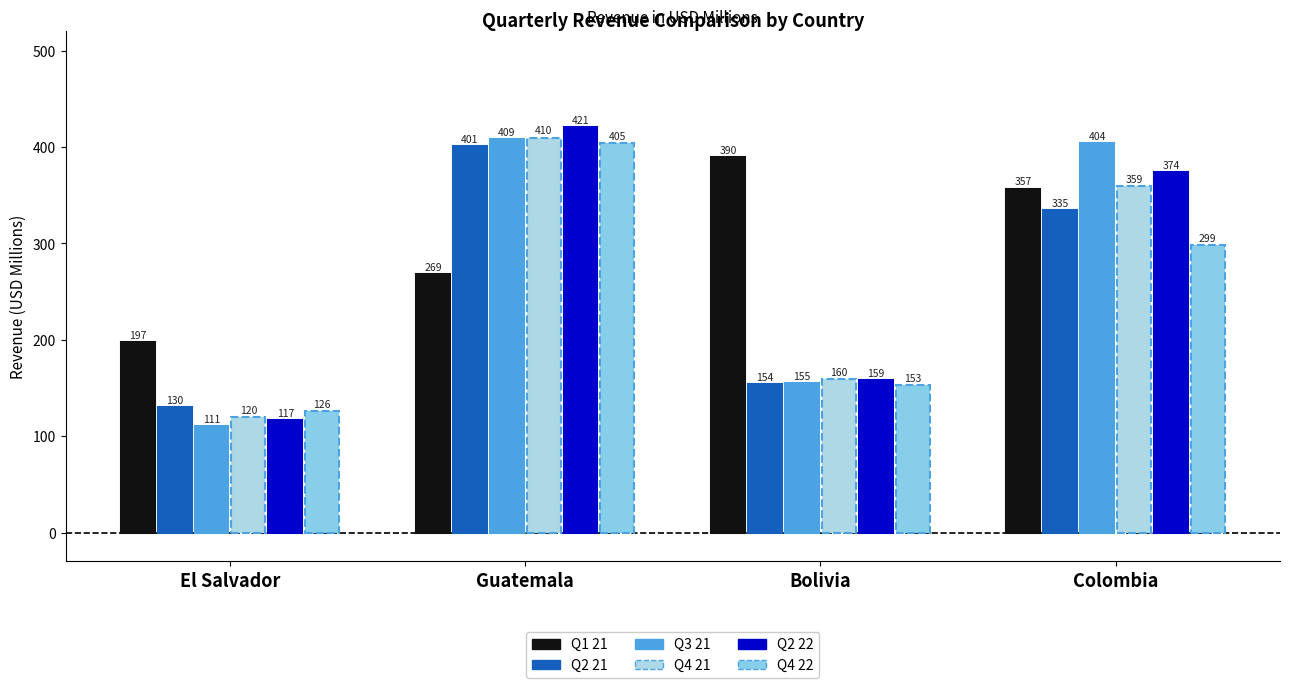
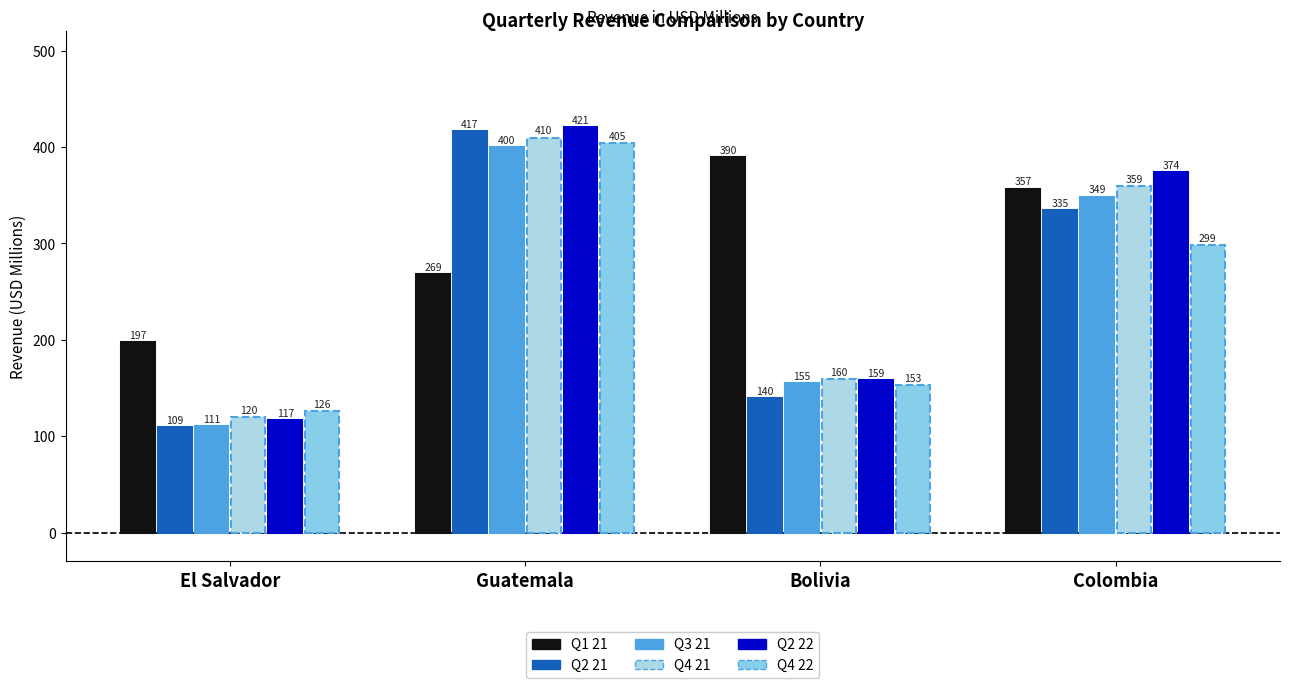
Q2 21, El Salvador: 130 -> 109
Q2 21, Guatemala: 401 -> 417
Q3 21, Guatemala: 409 -> 400
Q2 21, Bolivia: 154 -> 140
Q3 21, Colombia: 404 -> 349
